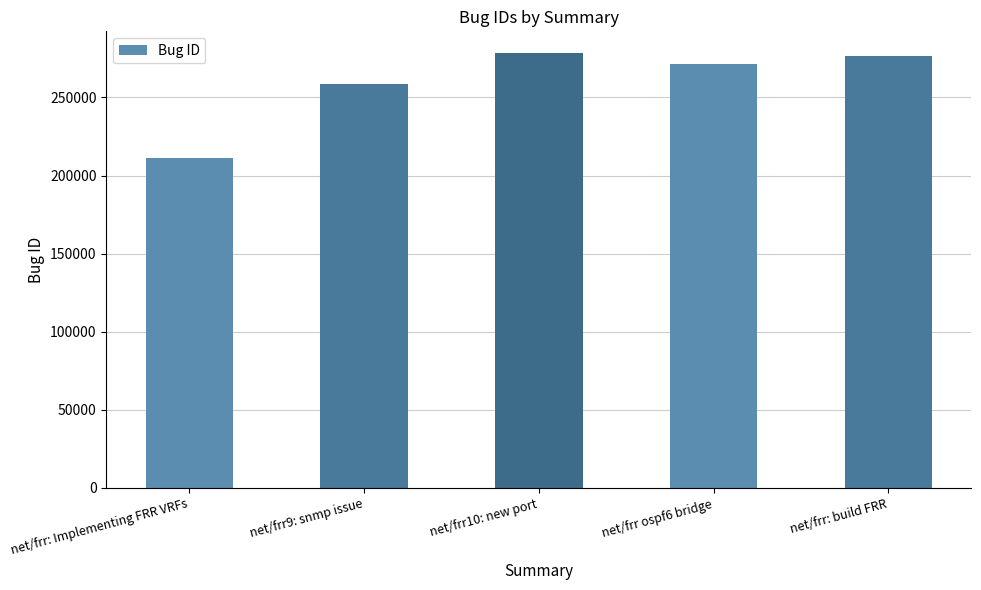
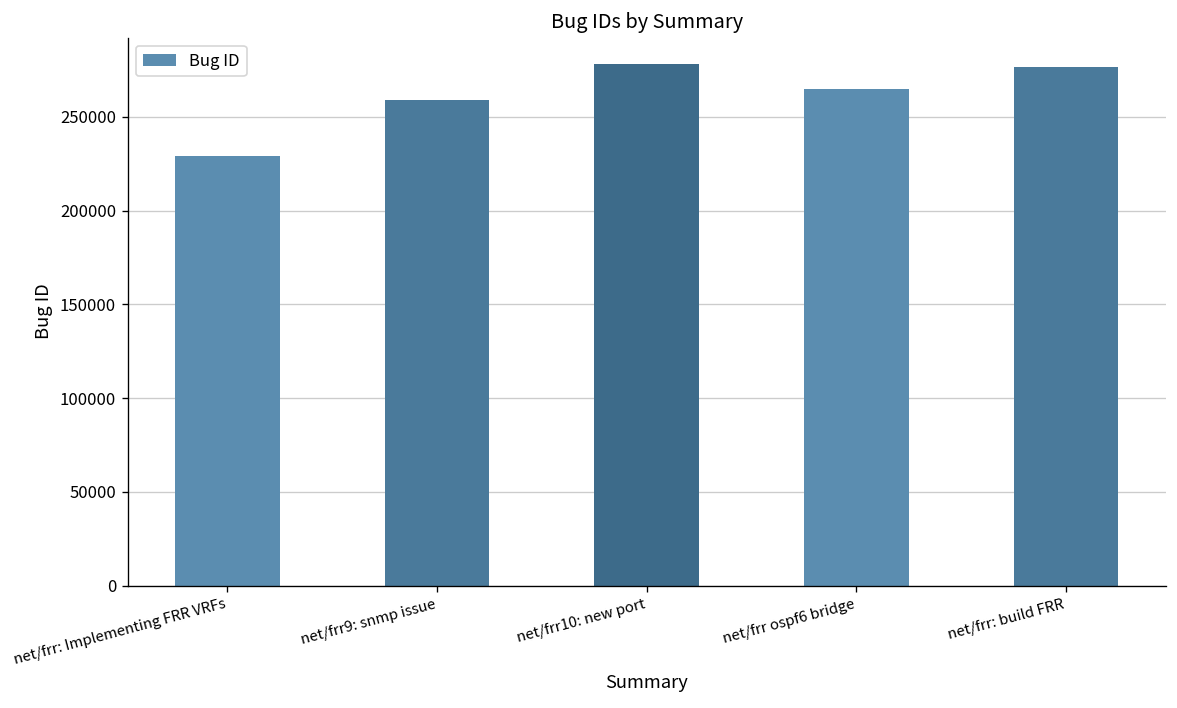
net/frr: Implementing FRR VRFs: 211000 -> 229000
net/frr ospf6 bridge: 271000 -> 265000
